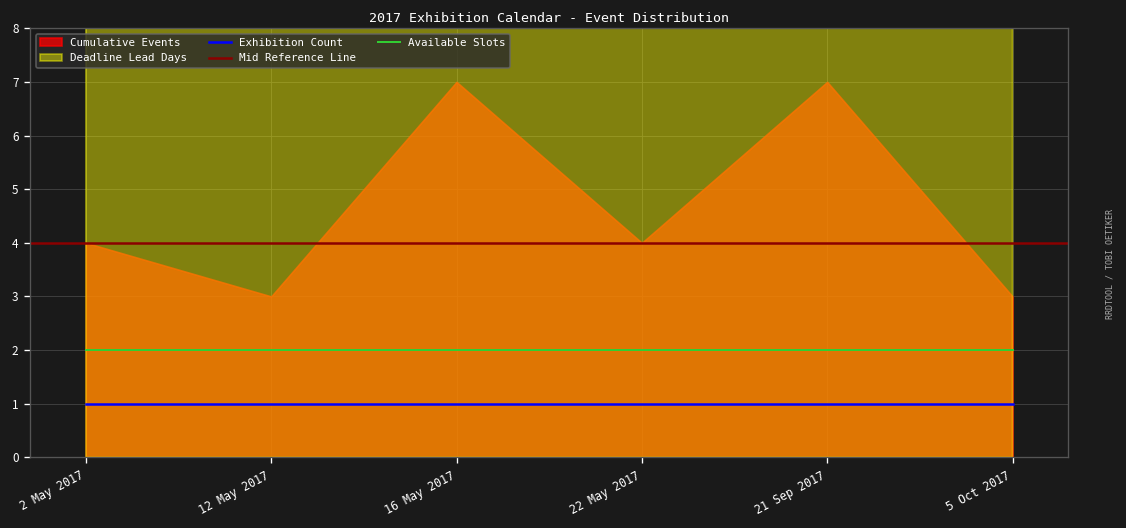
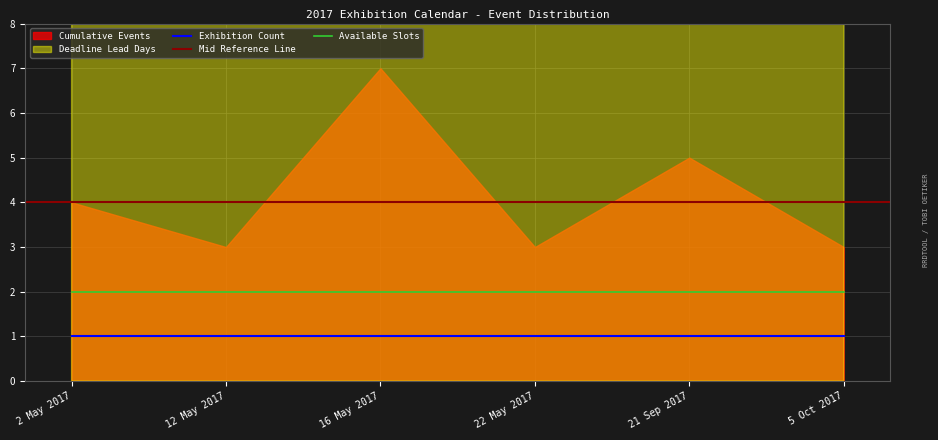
Cumulative Events, 22 May 2017: 4 -> 3
Cumulative Events, 21 Sep 2017: 7 -> 5
